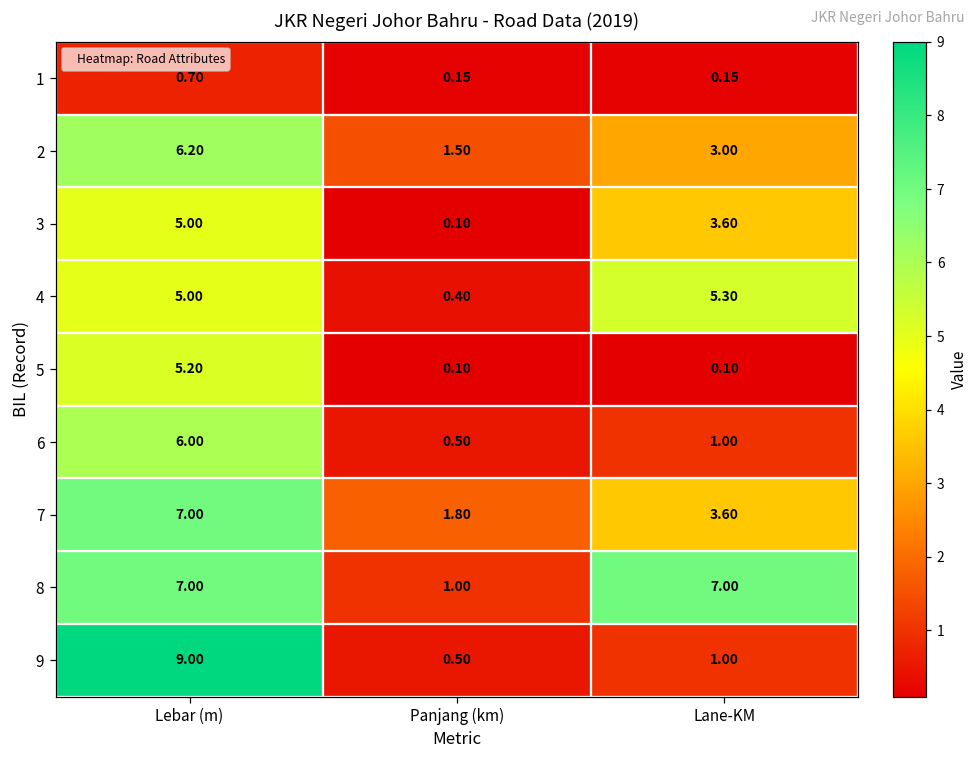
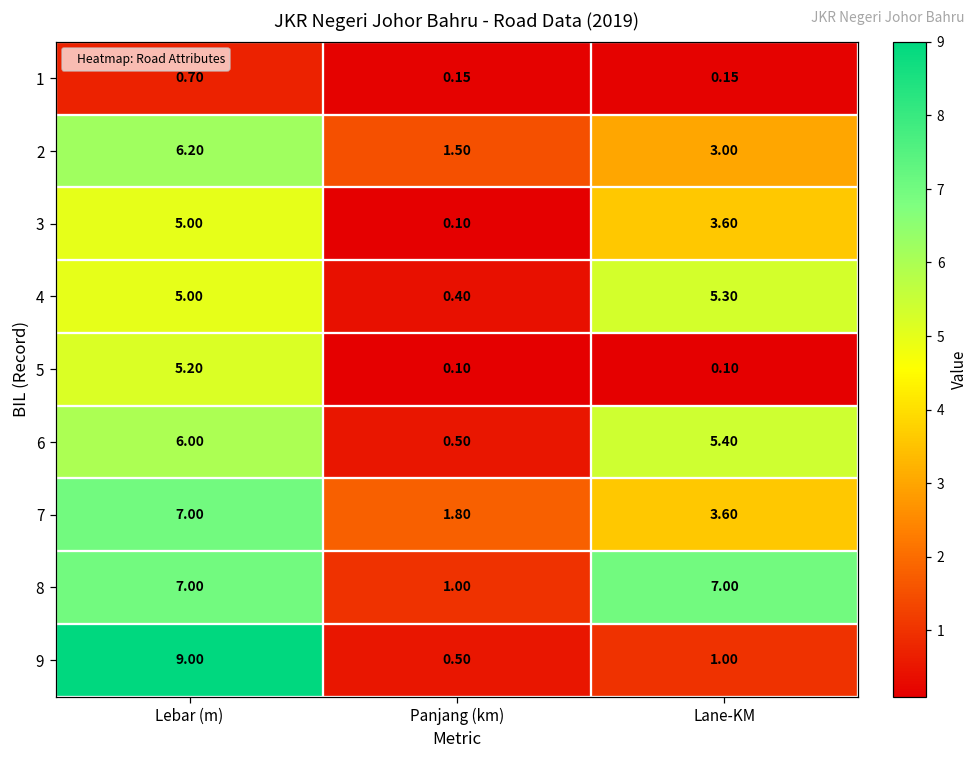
6, Lane-KM: 1.00 -> 5.40
